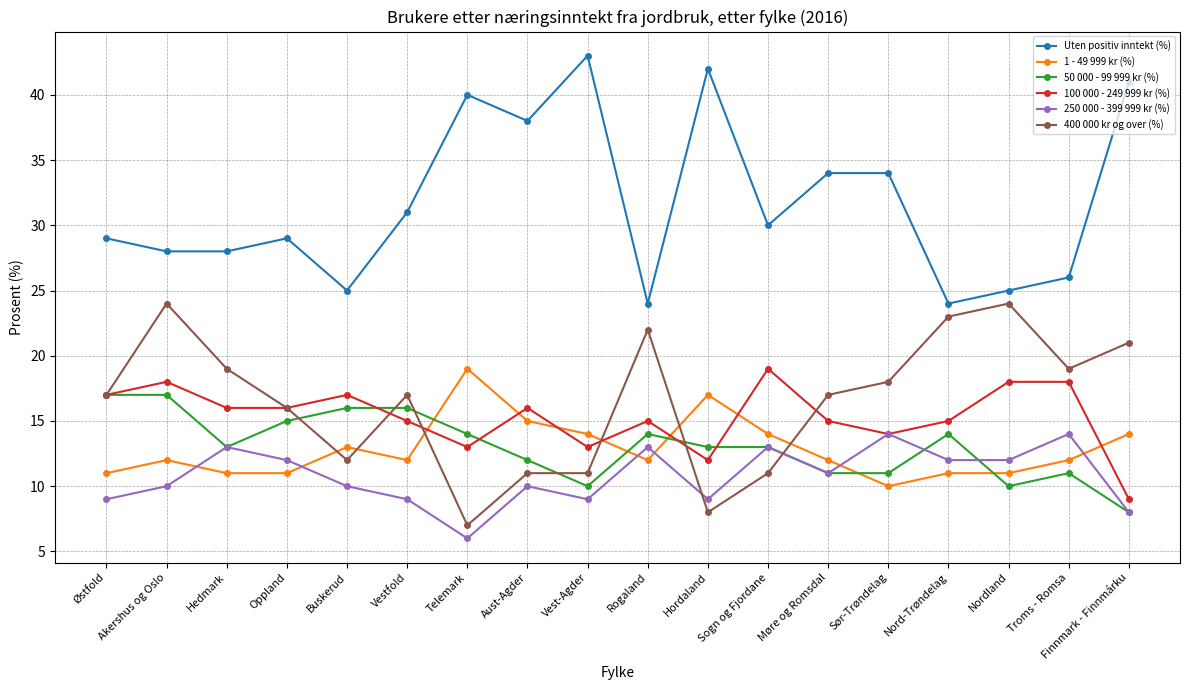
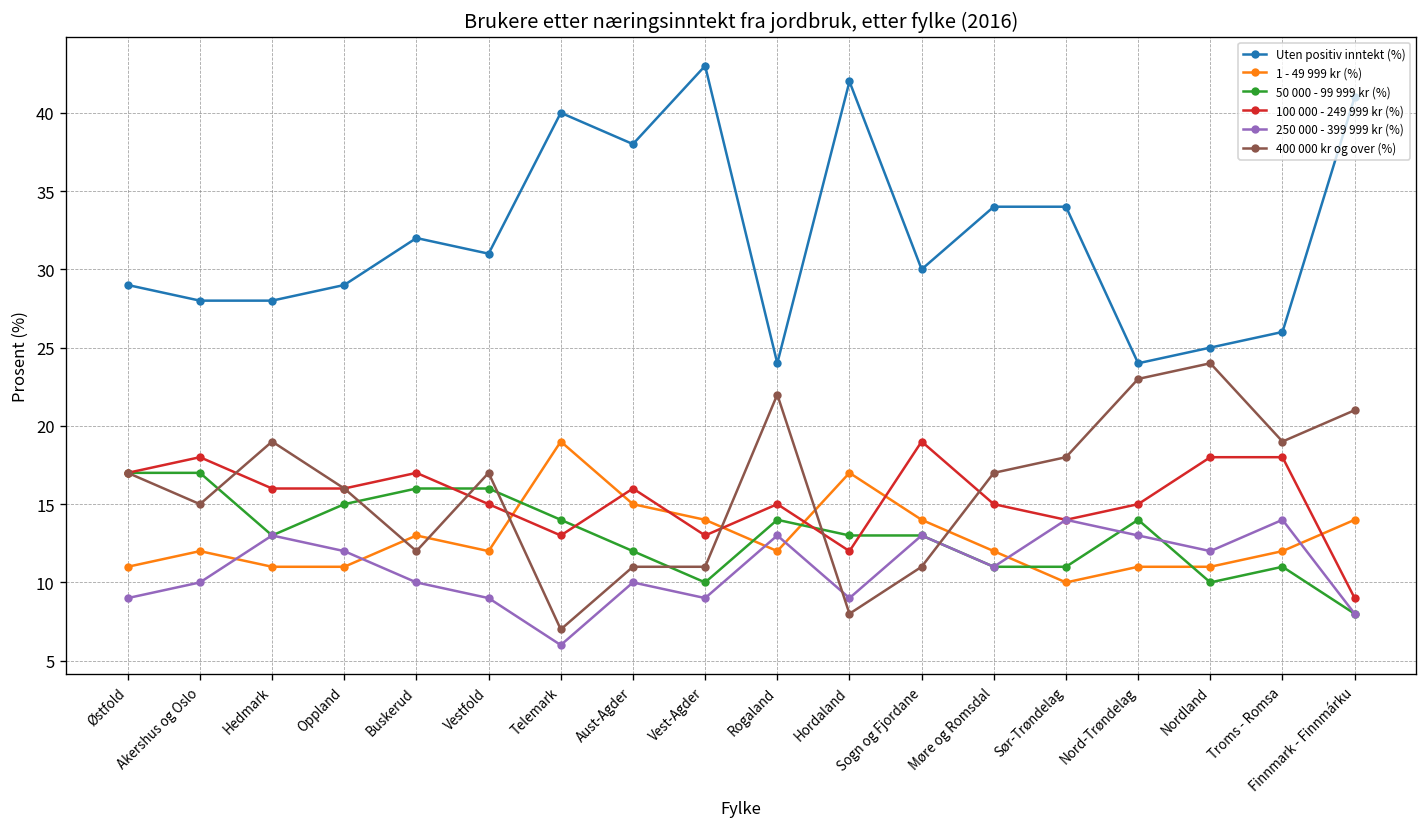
400 000 kr og over (%), Akershus og Oslo: 24 -> 15
Uten positiv inntekt (%), Buskerud: 25 -> 32
250 000 - 399 999 kr (%), Nord-Trøndelag: 12 -> 13
